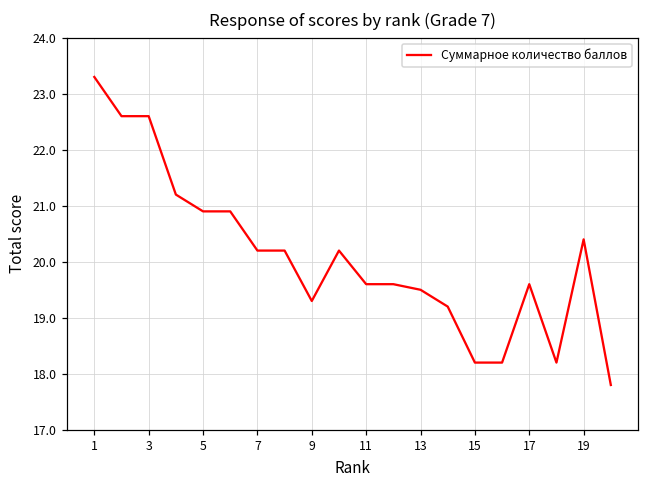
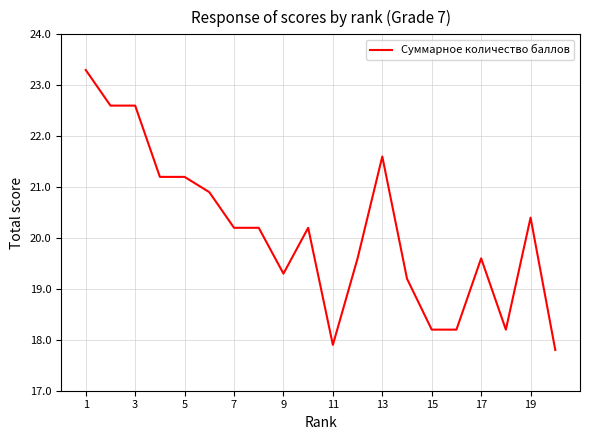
5: 20.9 -> 21.2
11: 19.6 -> 17.9
13: 19.5 -> 21.6
